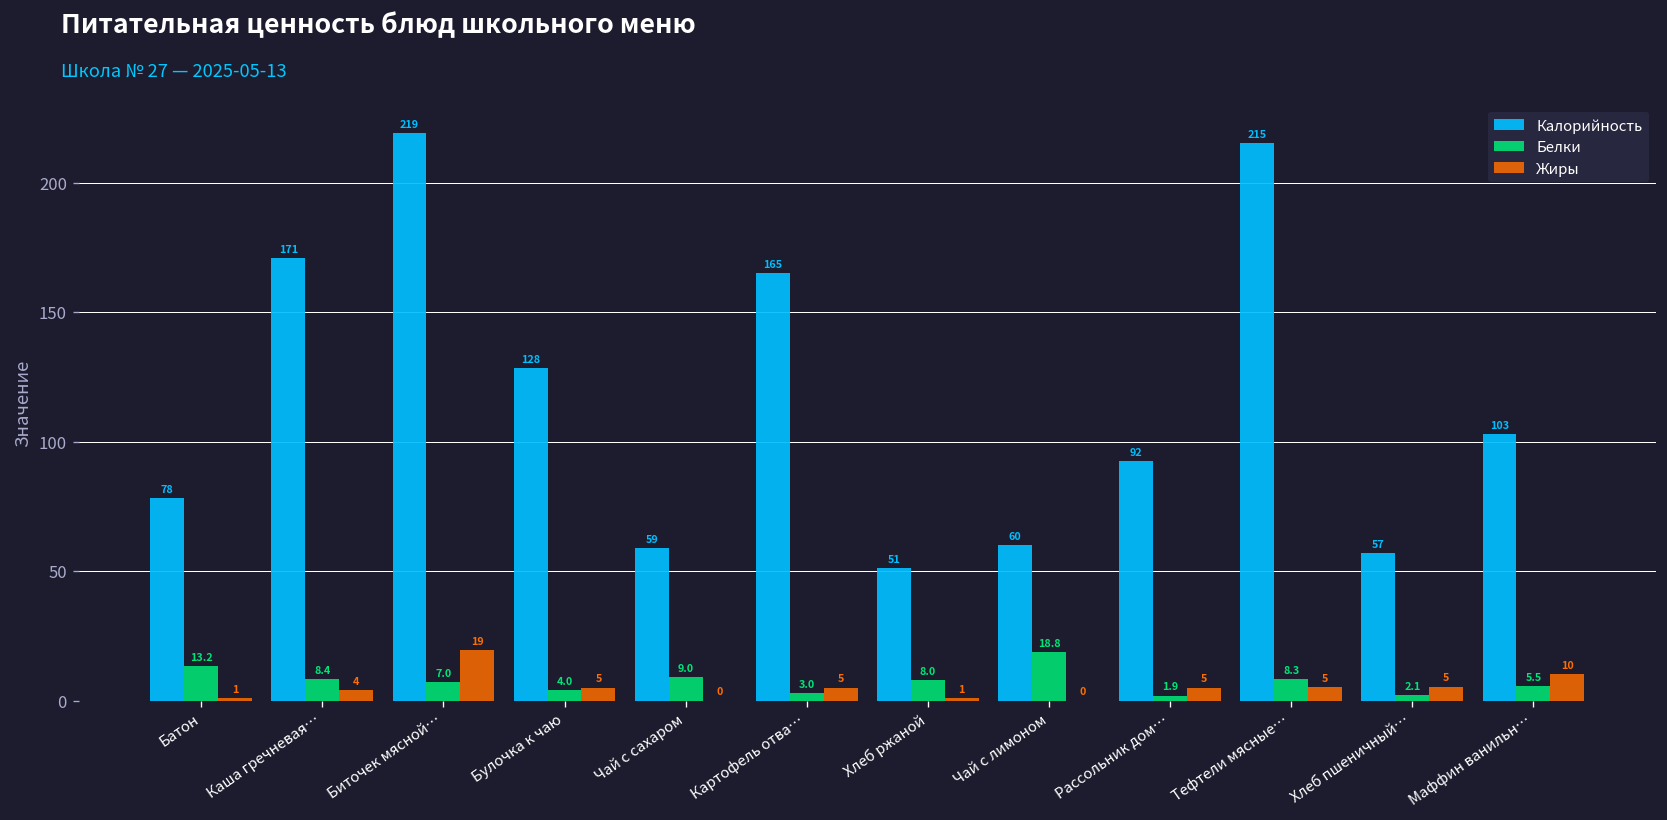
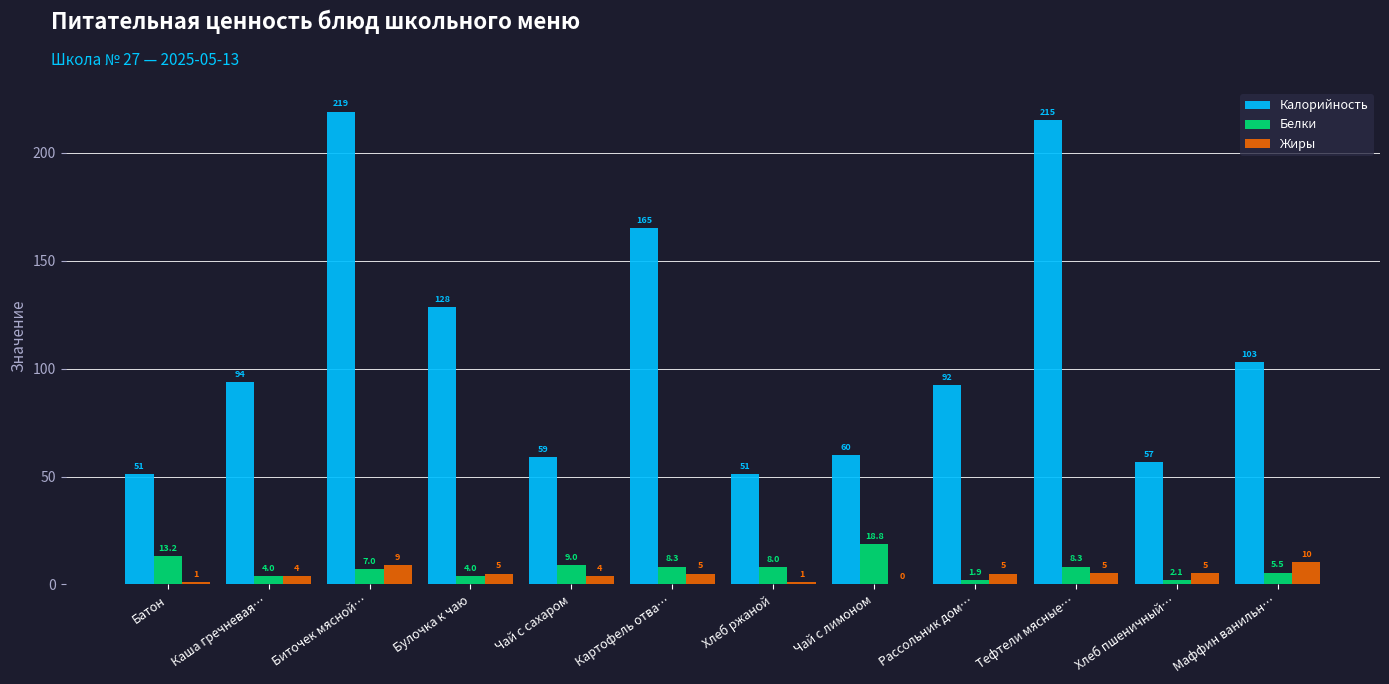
Калорийность, Батон: 78 -> 51
Калорийность, Каша гречневая…: 171 -> 94
Белки, Каша гречневая…: 8.4 -> 4.0
Жиры, Биточек мясной…: 19 -> 9
Жиры, Чай с сахаром: 0 -> 4
Белки, Картофель отва…: 3.0 -> 8.3
